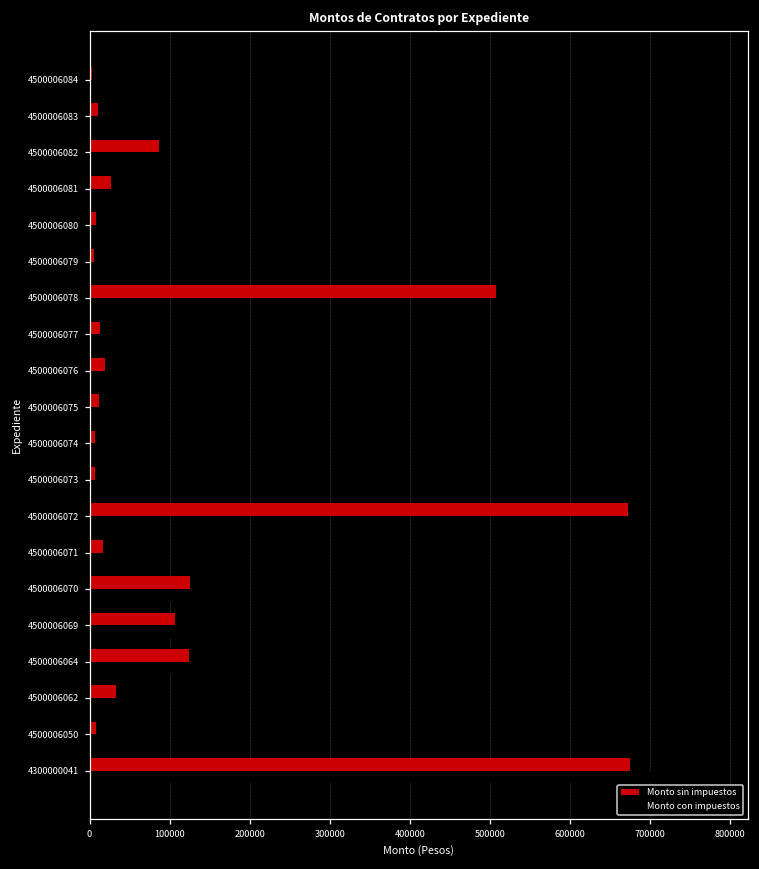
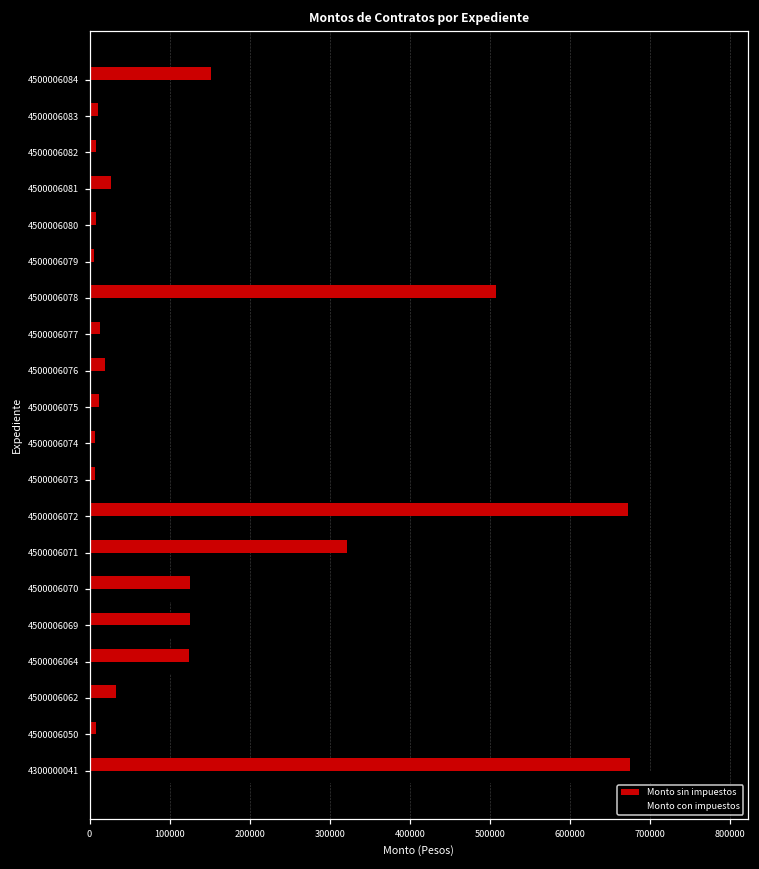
Monto sin impuestos, 4500006084: 0 -> 150000
Monto sin impuestos, 4500006082: 90000 -> 10000
Monto sin impuestos, 4500006071: 20000 -> 320000
Monto sin impuestos, 4500006069: 110000 -> 130000
